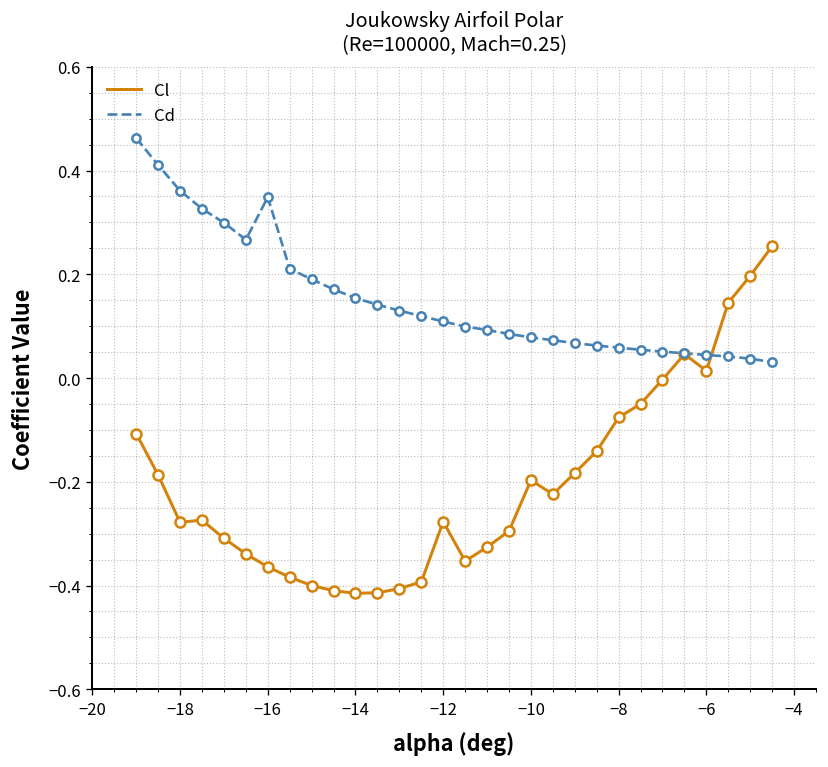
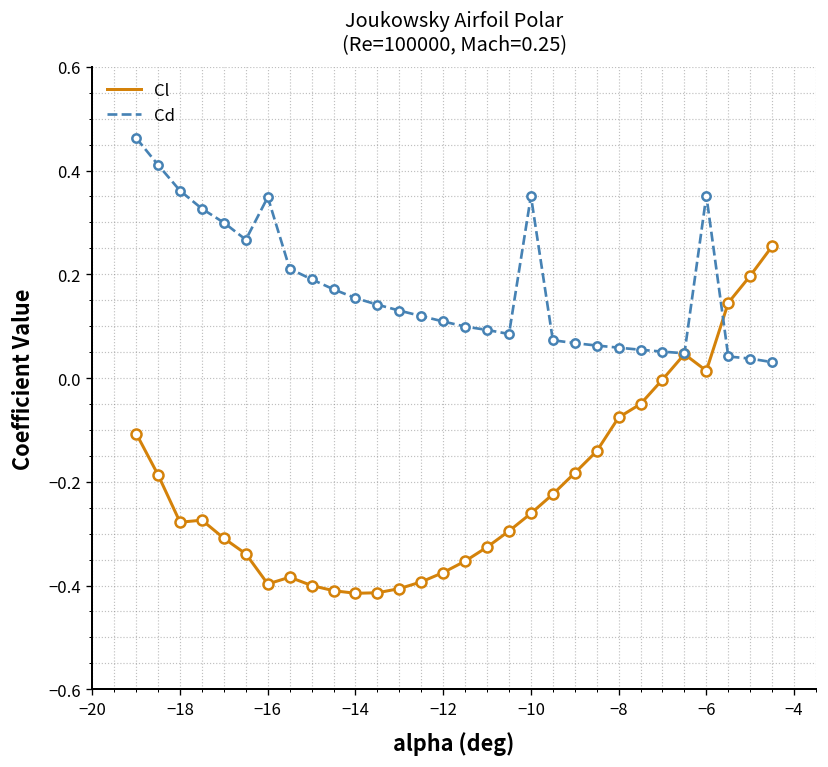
Cl, −16: -0.36 -> -0.40
Cl, −12: -0.28 -> -0.38
Cl, −10: -0.20 -> -0.26
Cd, −10: 0.08 -> 0.35
Cd, −6: 0.04 -> 0.35
